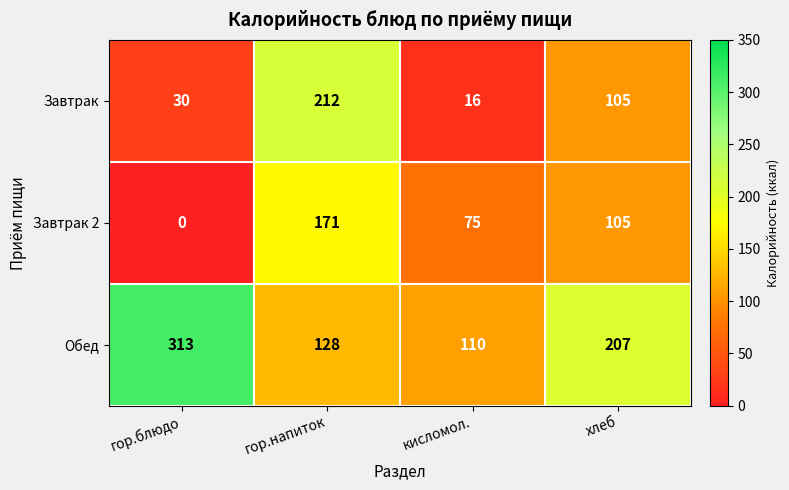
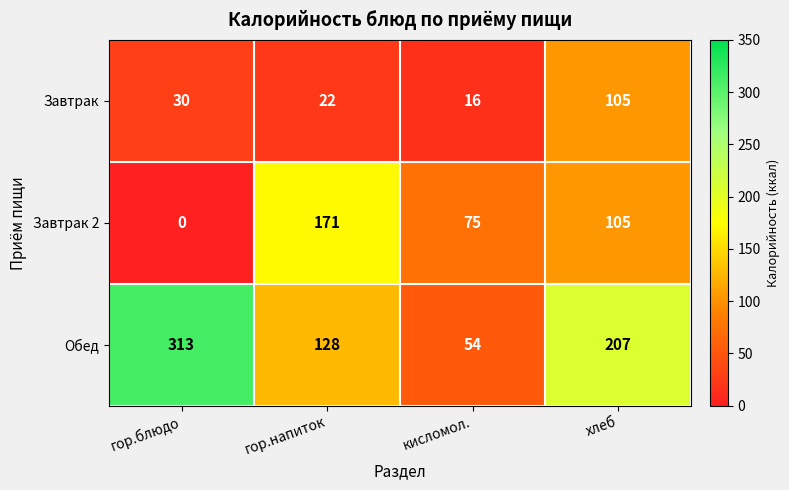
Завтрак, гор.напиток: 212 -> 22
Обед, кисломол.: 110 -> 54
